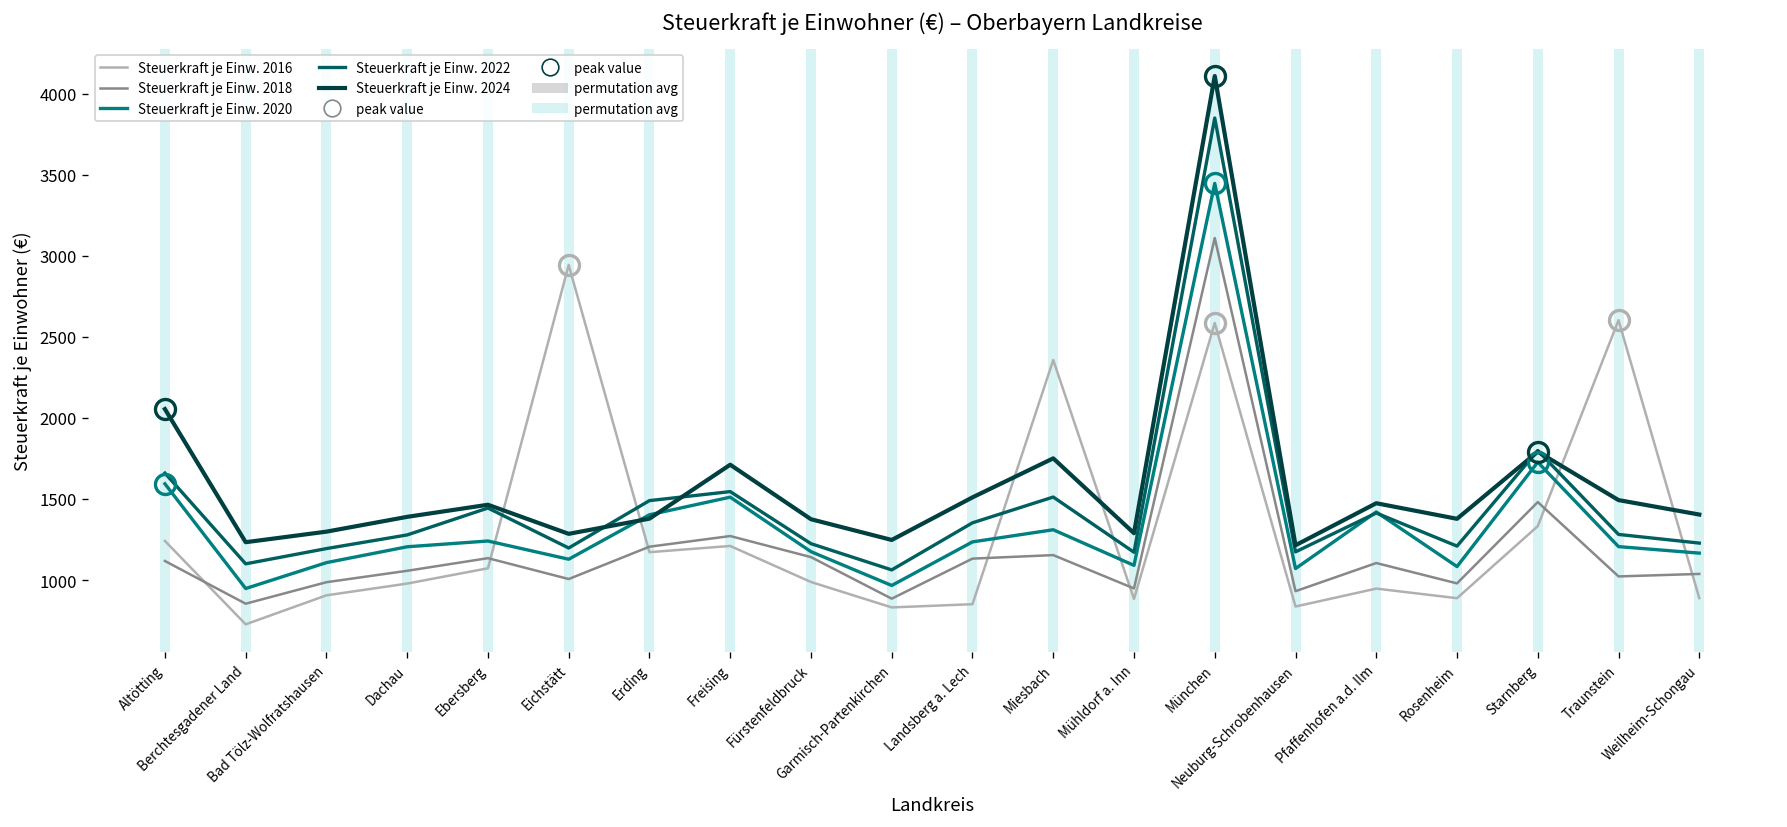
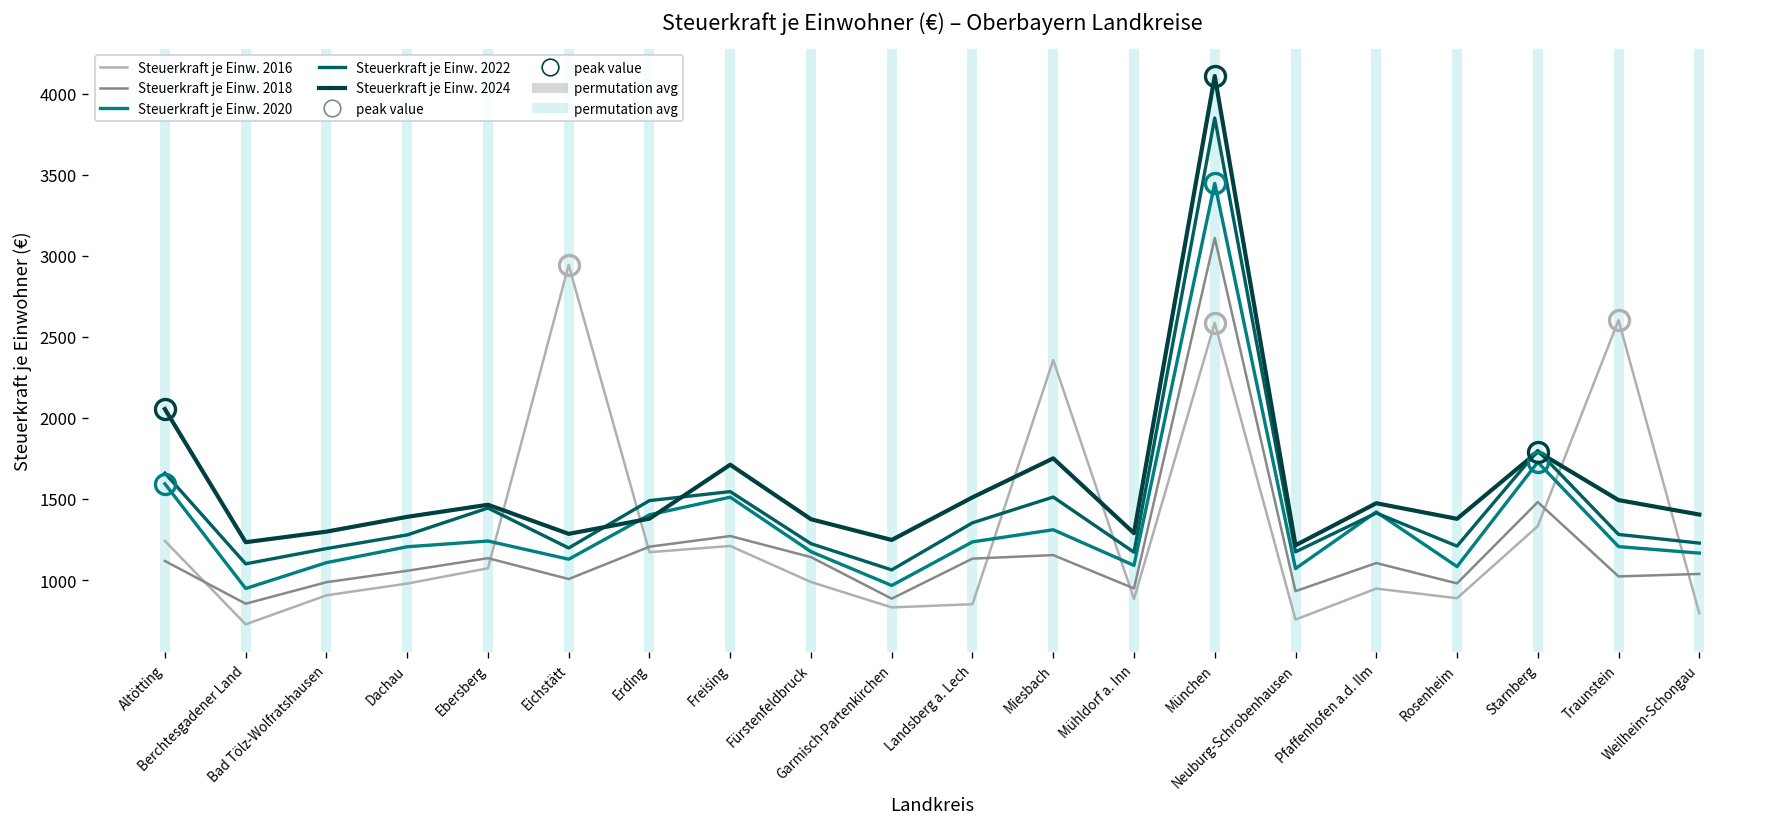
Steuerkraft je Einw. 2016, Neuburg-Schrobenhausen: 840 -> 760
Steuerkraft je Einw. 2016, Weilheim-Schongau: 890 -> 790
